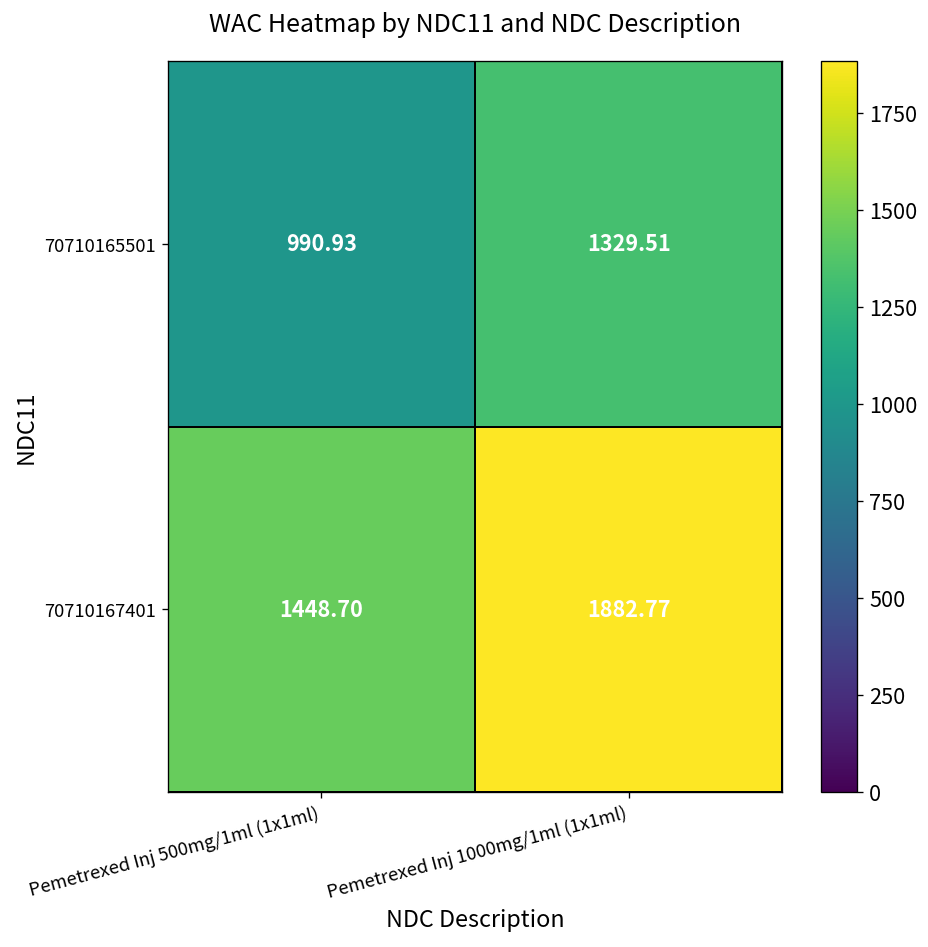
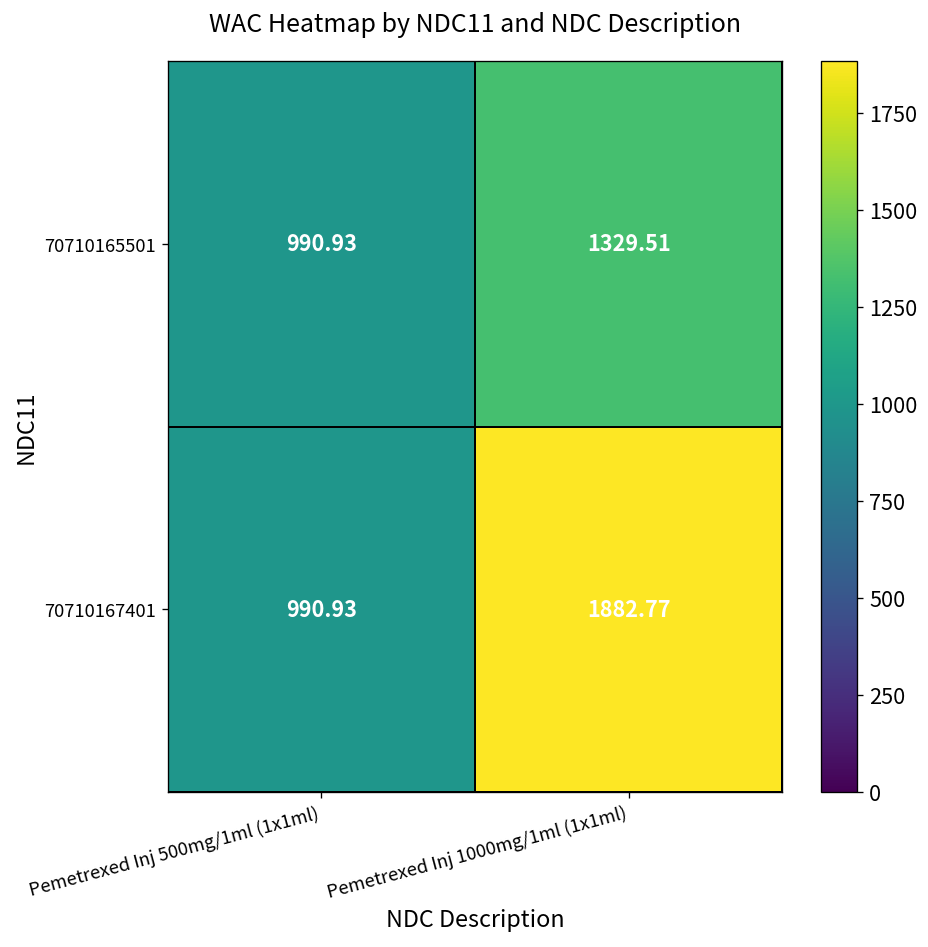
70710167401, Pemetrexed Inj 500mg/1ml (1x1ml): 1448.70 -> 990.93
